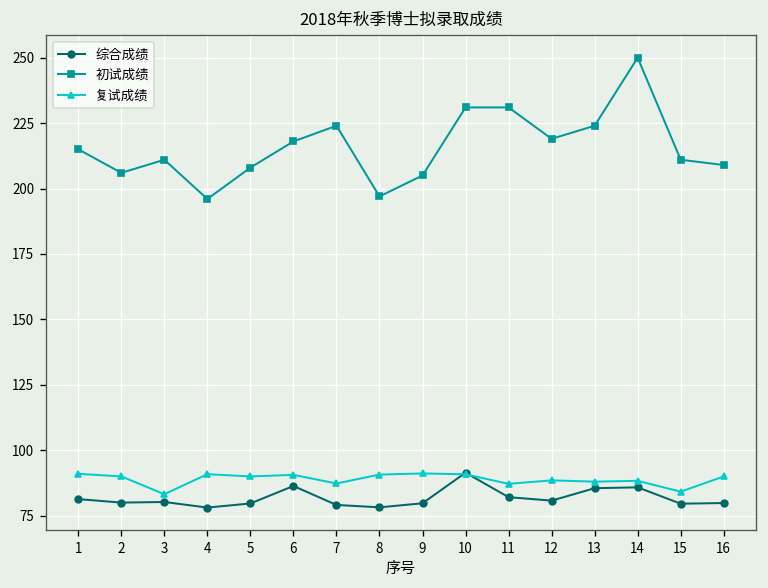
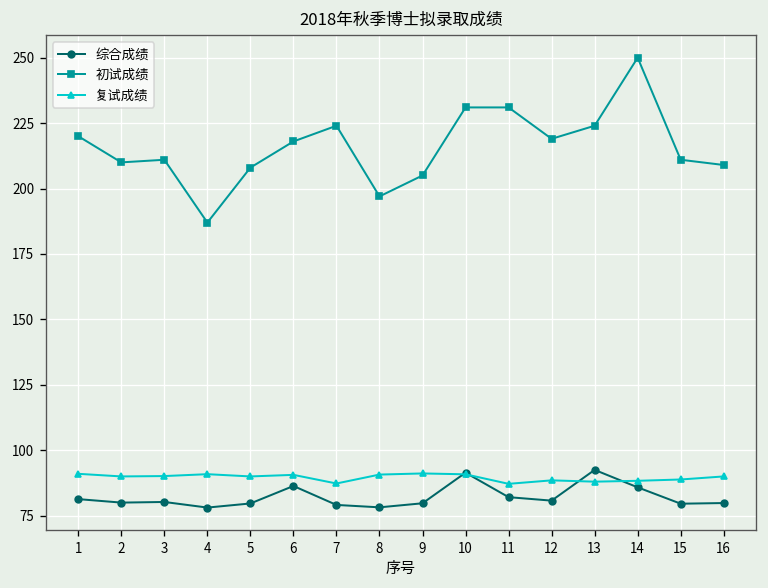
初试成绩, 1: 215 -> 220
初试成绩, 2: 206 -> 210
复试成绩, 3: 83 -> 90
初试成绩, 4: 196 -> 187
综合成绩, 13: 86 -> 93
复试成绩, 15: 84 -> 89
